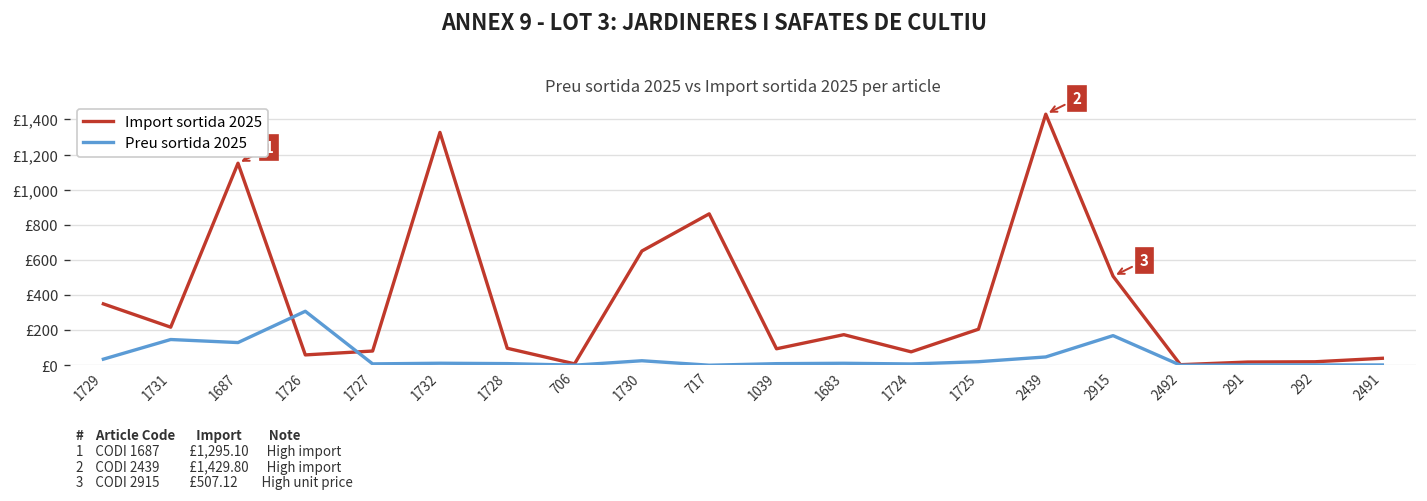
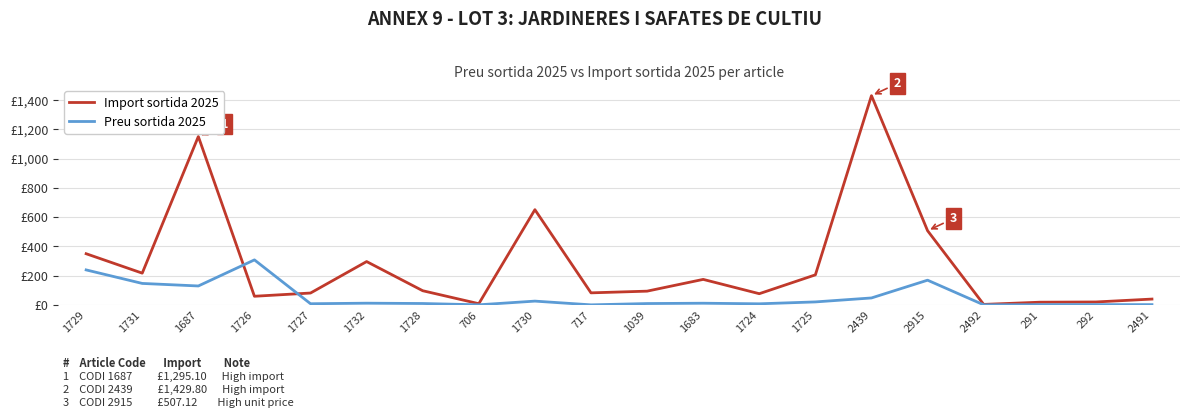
Preu sortida 2025, 1729: £30 -> £240
Import sortida 2025, 1732: £1,330 -> £300
Import sortida 2025, 717: £860 -> £80
